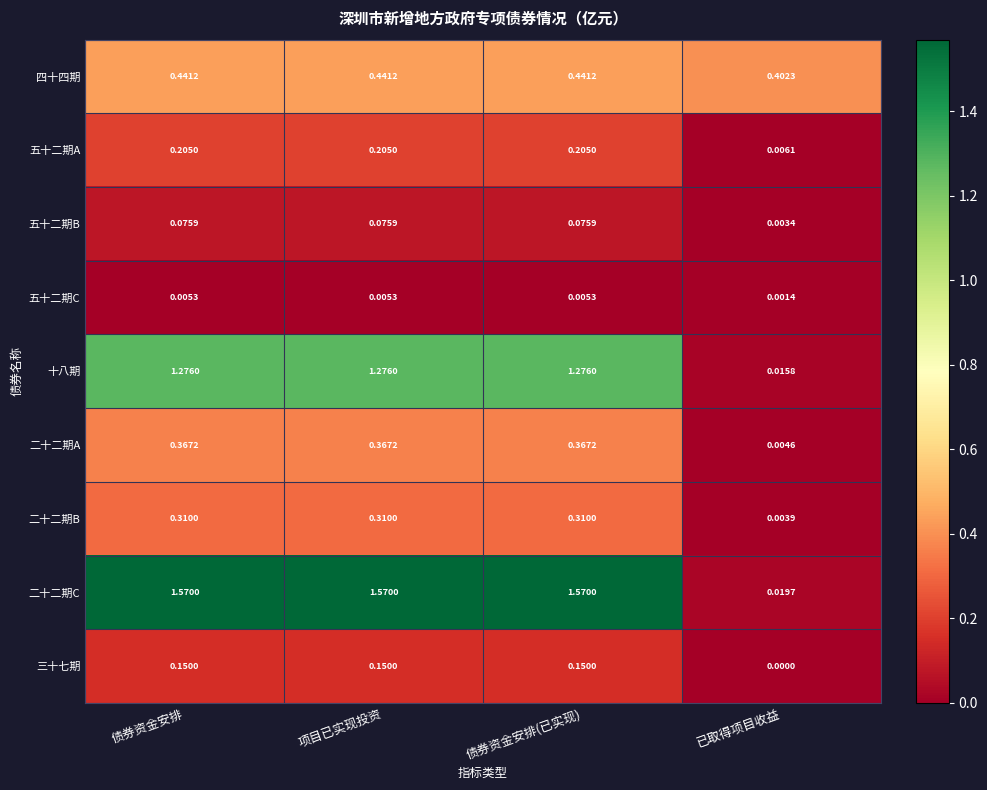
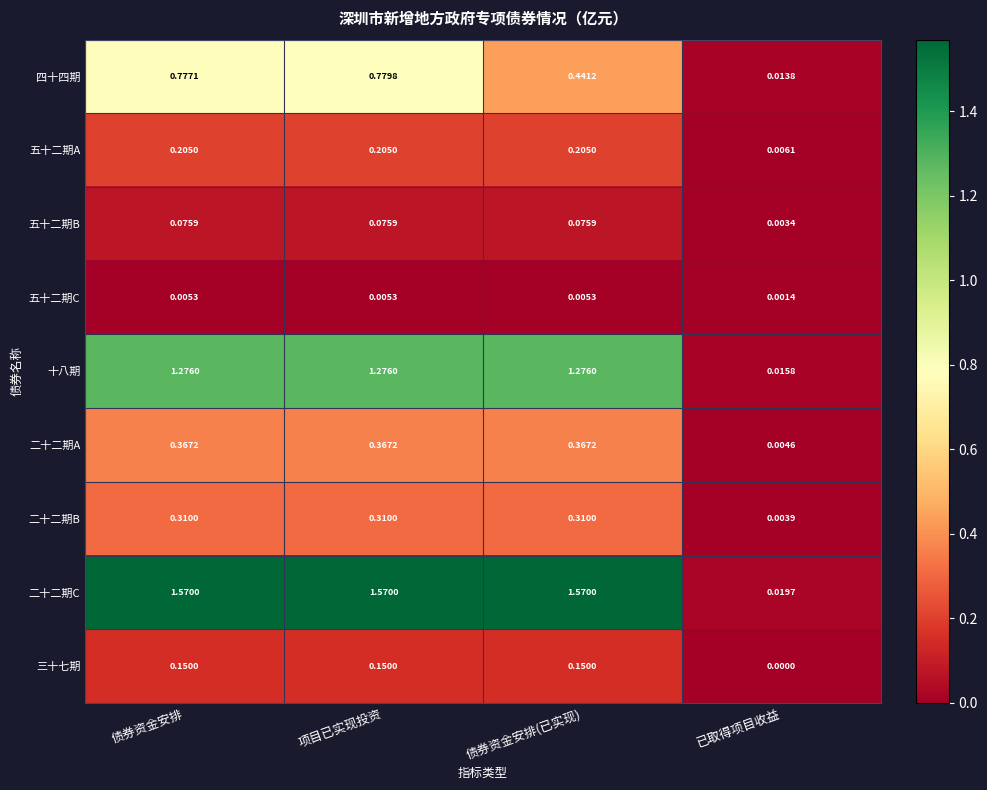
四十四期, 债券资金安排: 0.4412 -> 0.7771
四十四期, 项目已实现投资: 0.4412 -> 0.7798
四十四期, 已取得项目收益: 0.4023 -> 0.0138
